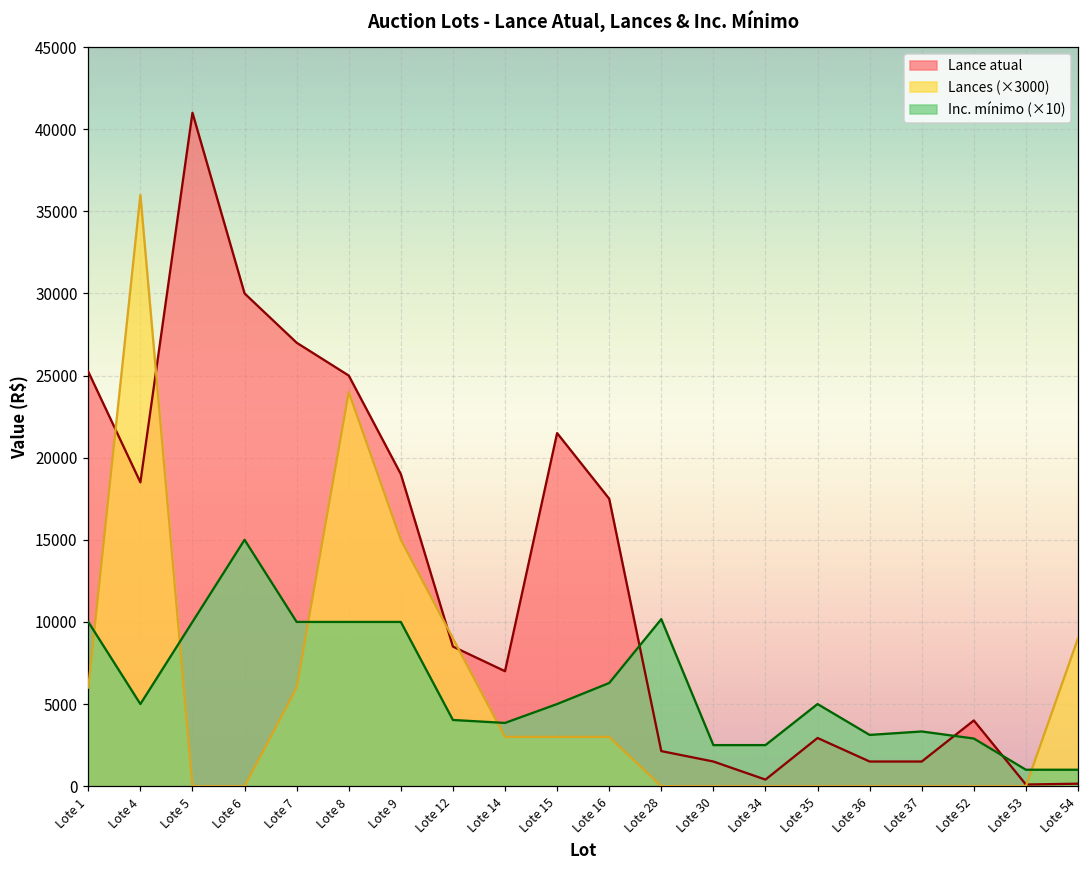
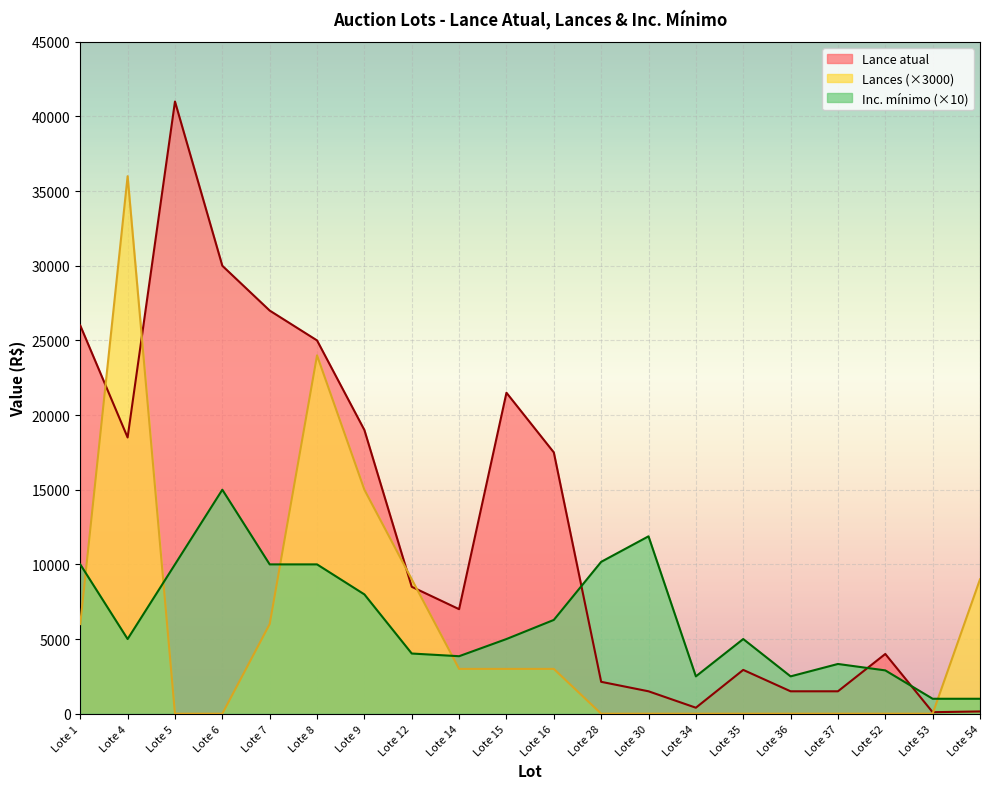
Lance atual, Lote 1: 25200 -> 26000
Inc. mínimo (×10), Lote 9: 10000 -> 8000
Inc. mínimo (×10), Lote 30: 2500 -> 11900
Inc. mínimo (×10), Lote 36: 3100 -> 2500
